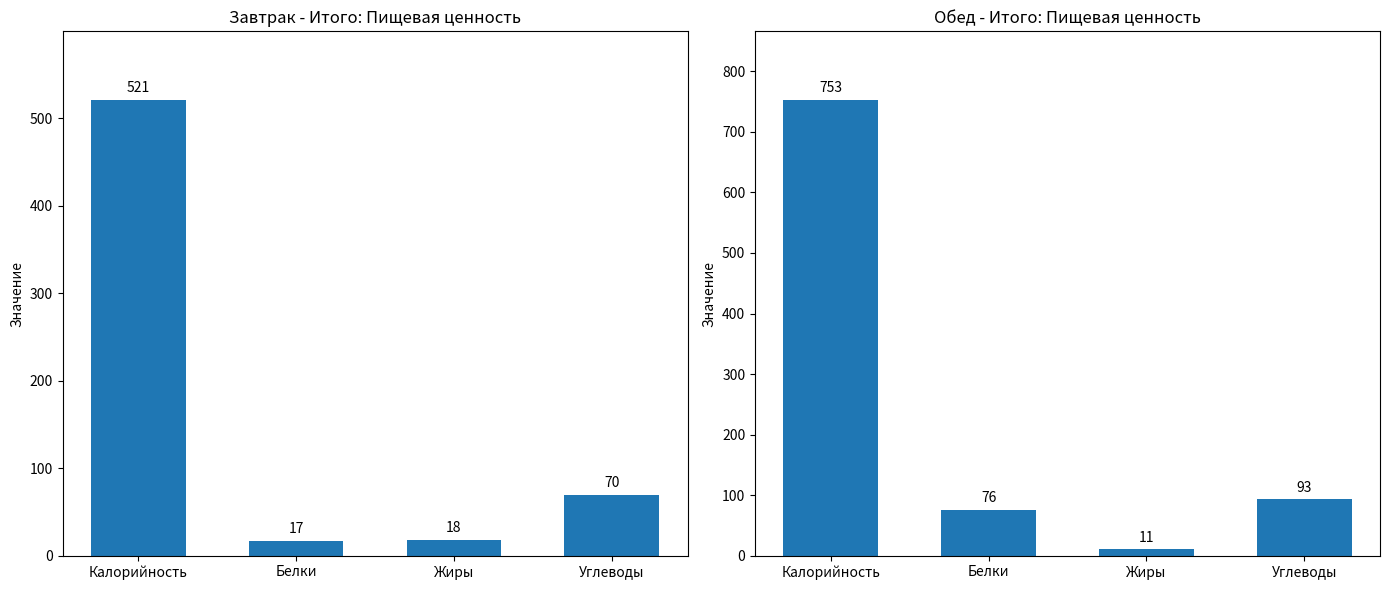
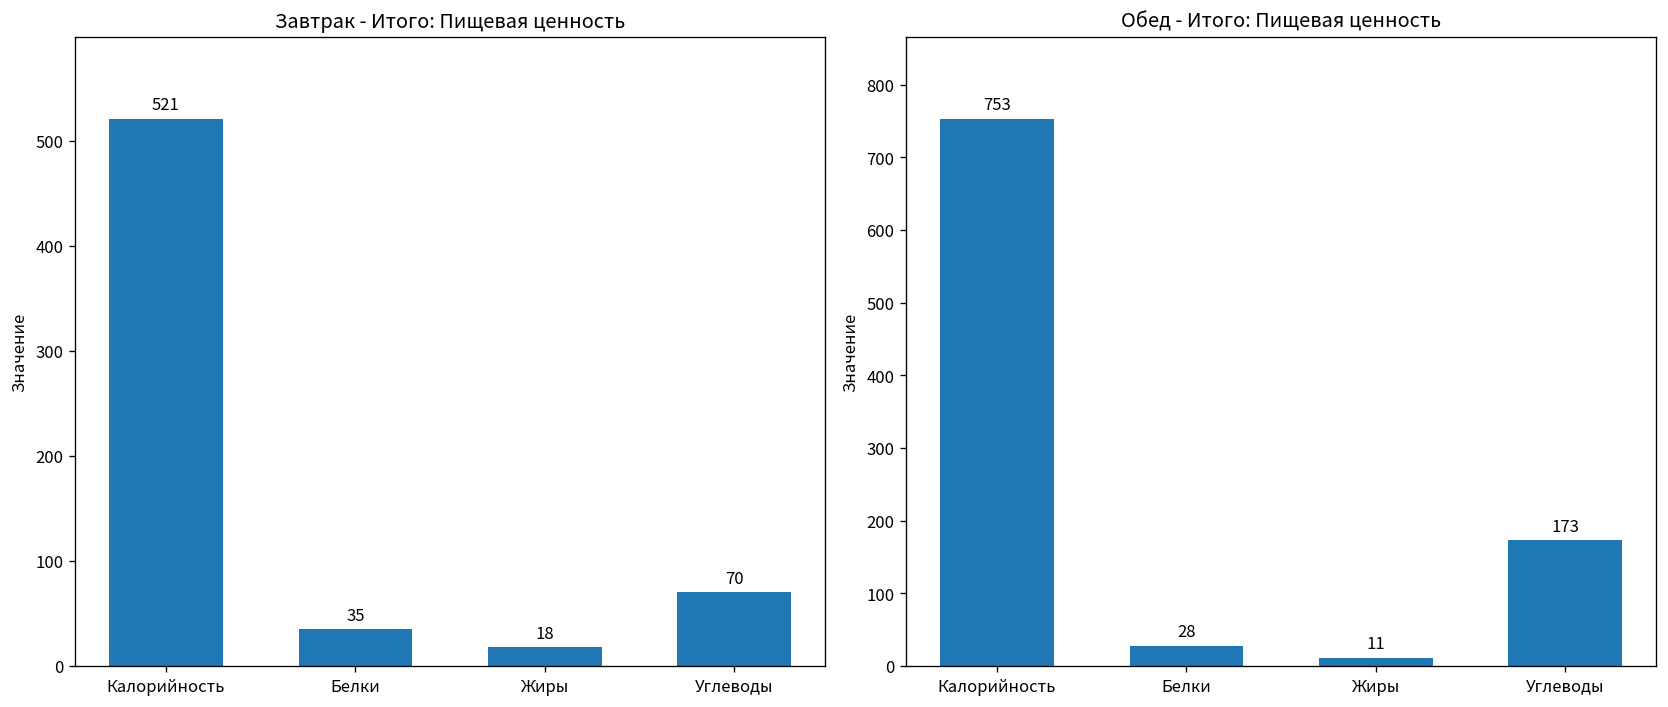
Завтрак - Итого: Пищевая ценность, Белки: 17 -> 35
Обед - Итого: Пищевая ценность, Белки: 76 -> 28
Обед - Итого: Пищевая ценность, Углеводы: 93 -> 173
